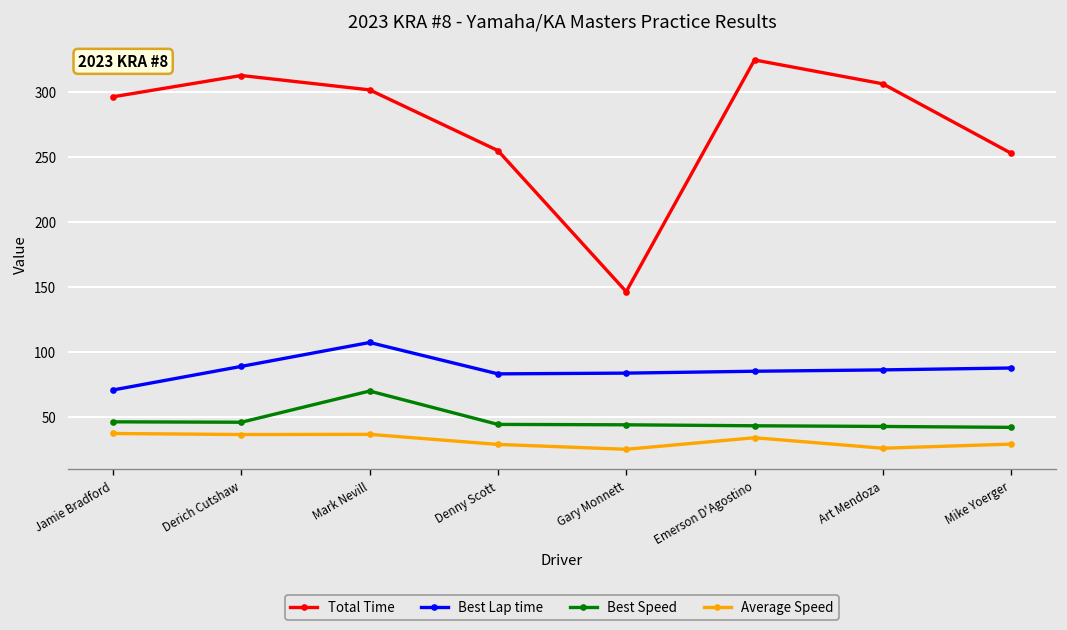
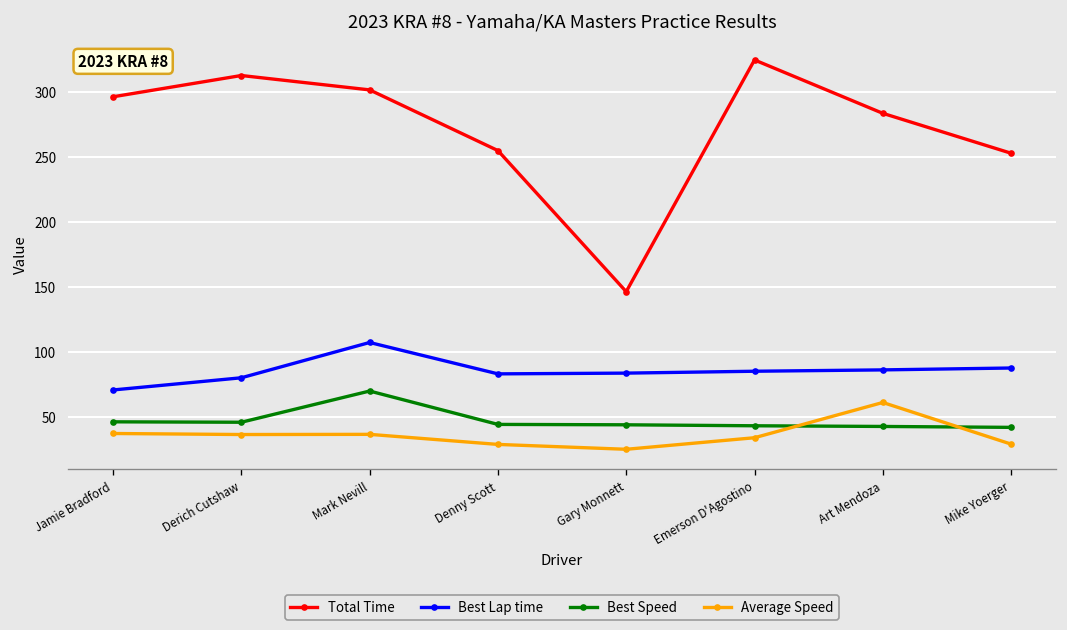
Best Lap time, Derich Cutshaw: 89 -> 80
Total Time, Art Mendoza: 306 -> 284
Average Speed, Art Mendoza: 26 -> 61
